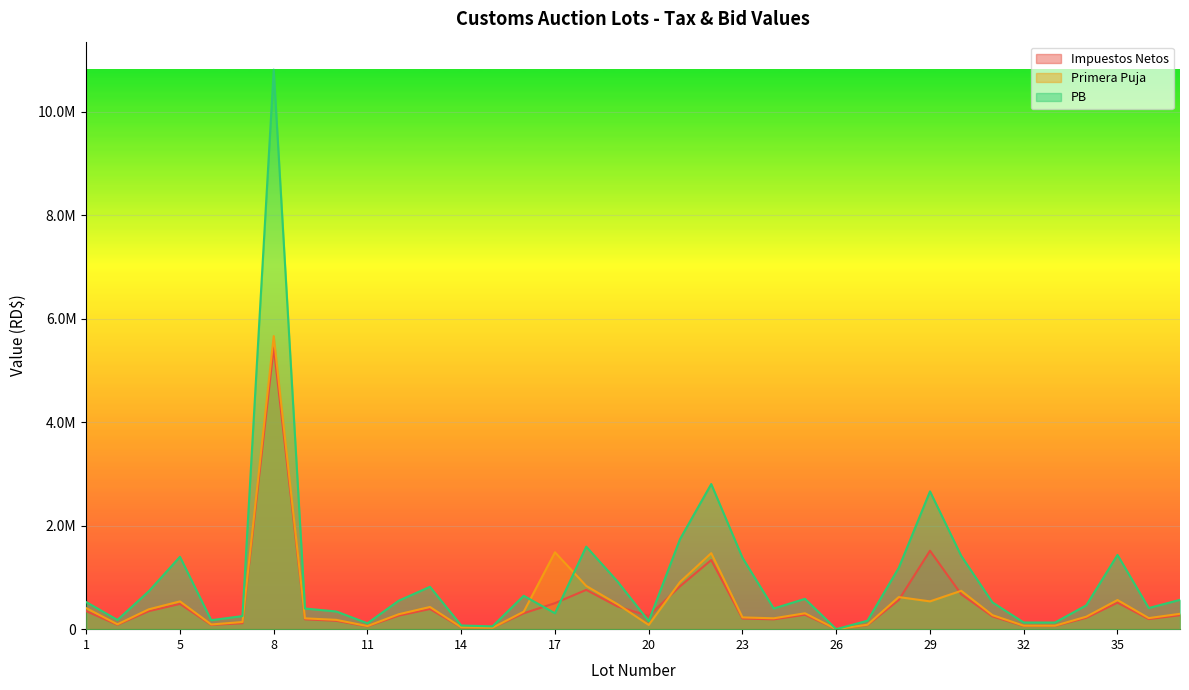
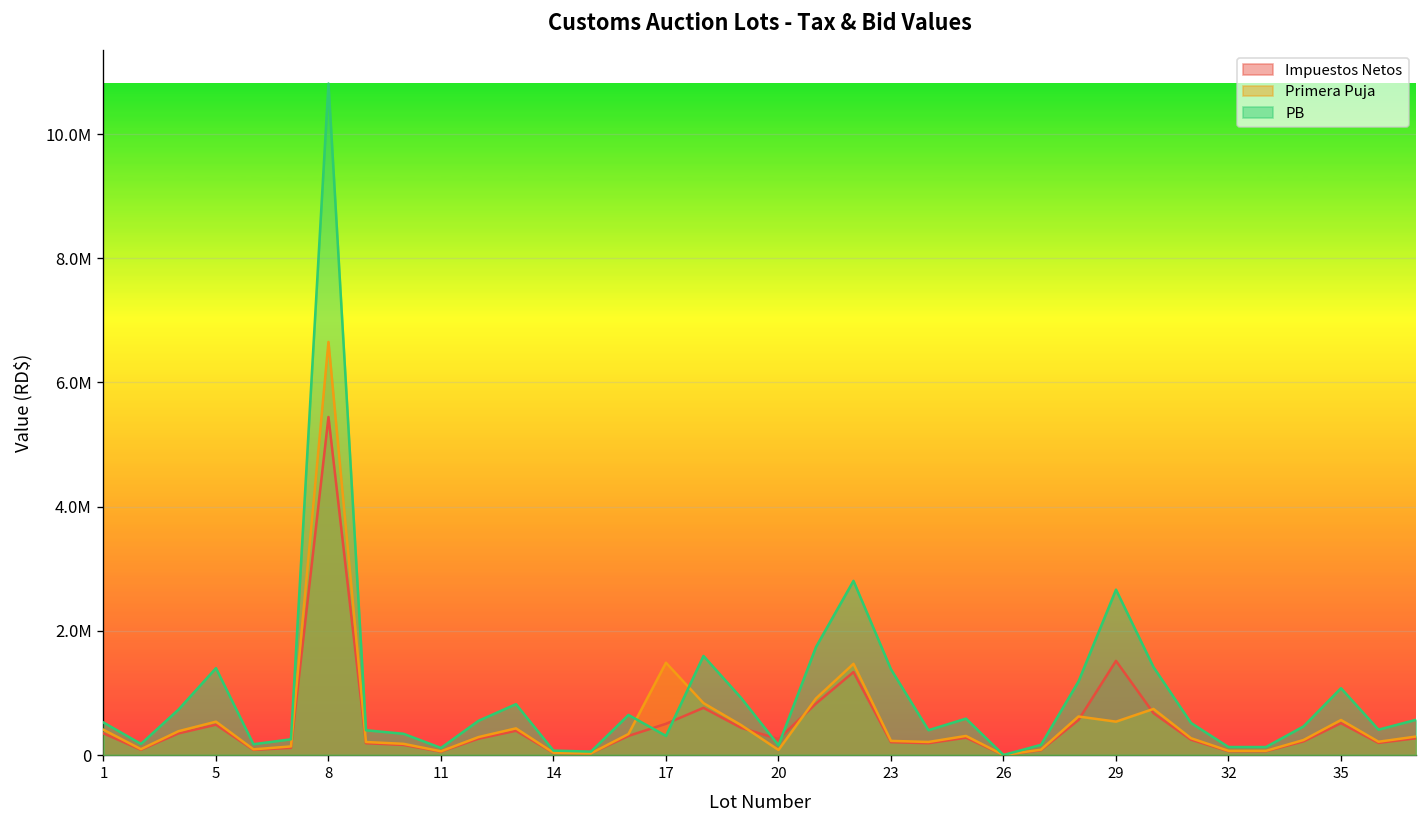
Primera Puja, 8: 5700000 -> 6700000
PB, 35: 1400000 -> 1100000
